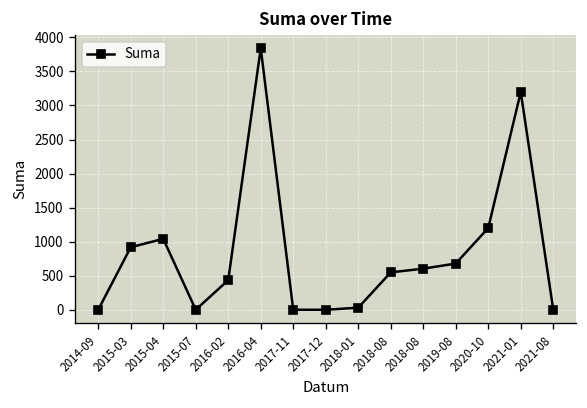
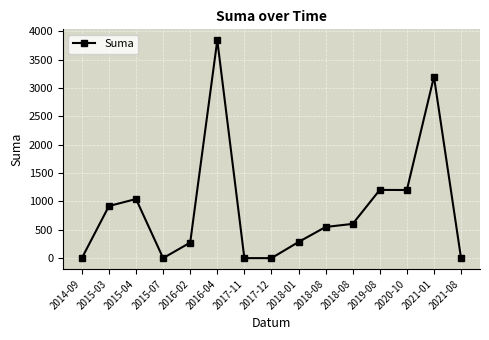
2016-02: 400 -> 300
2018-01: 0 -> 300
2019-08: 700 -> 1200
